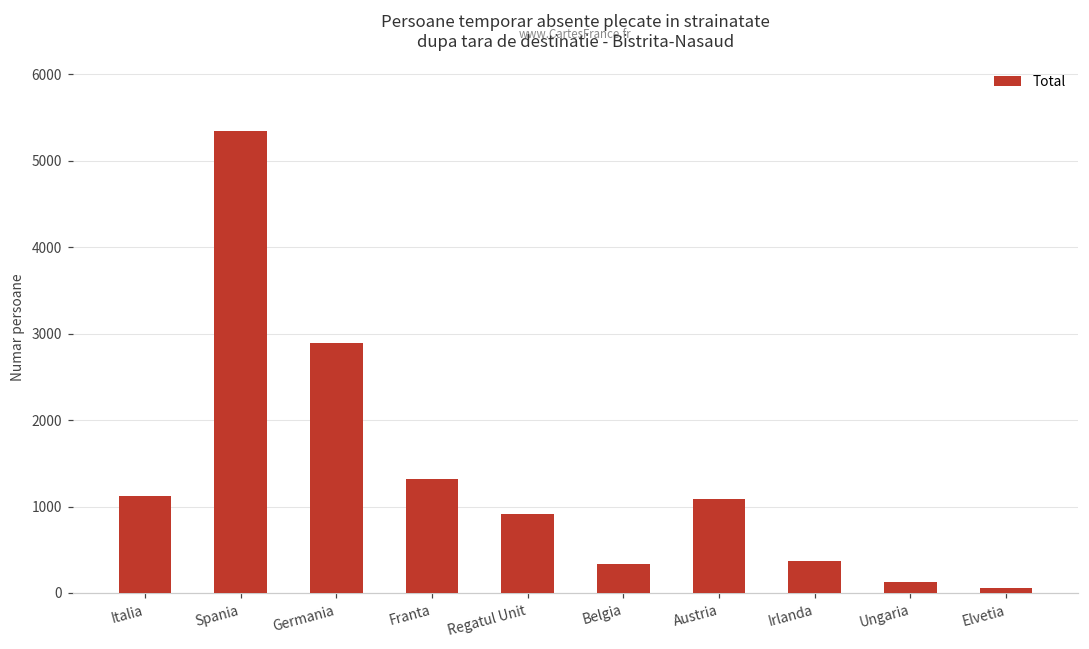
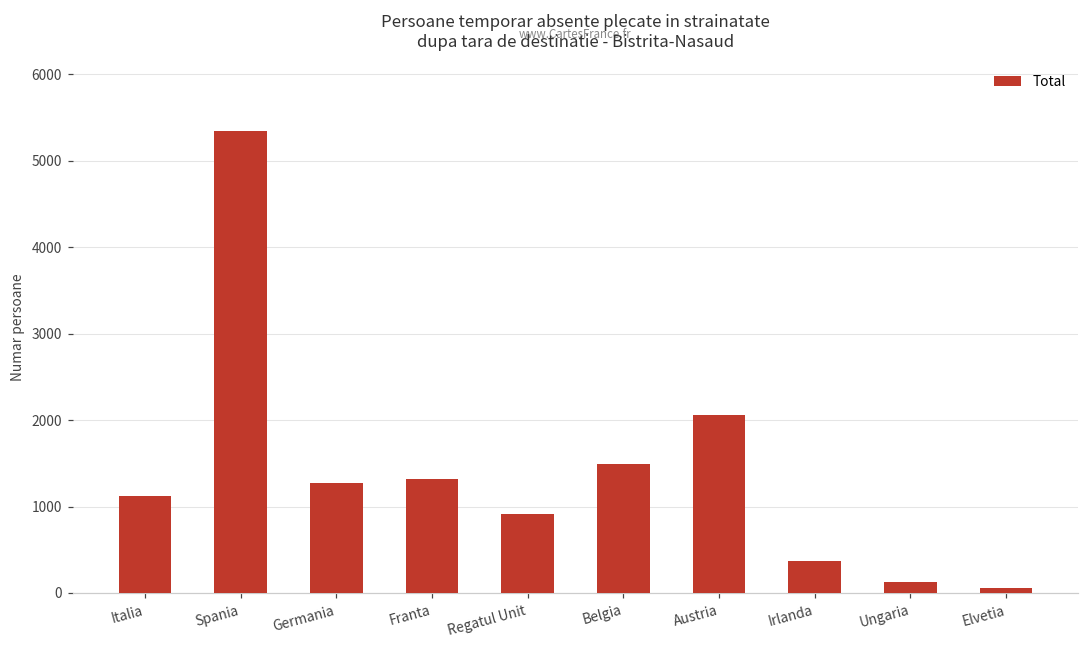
Germania: 2900 -> 1300
Belgia: 300 -> 1500
Austria: 1100 -> 2100
